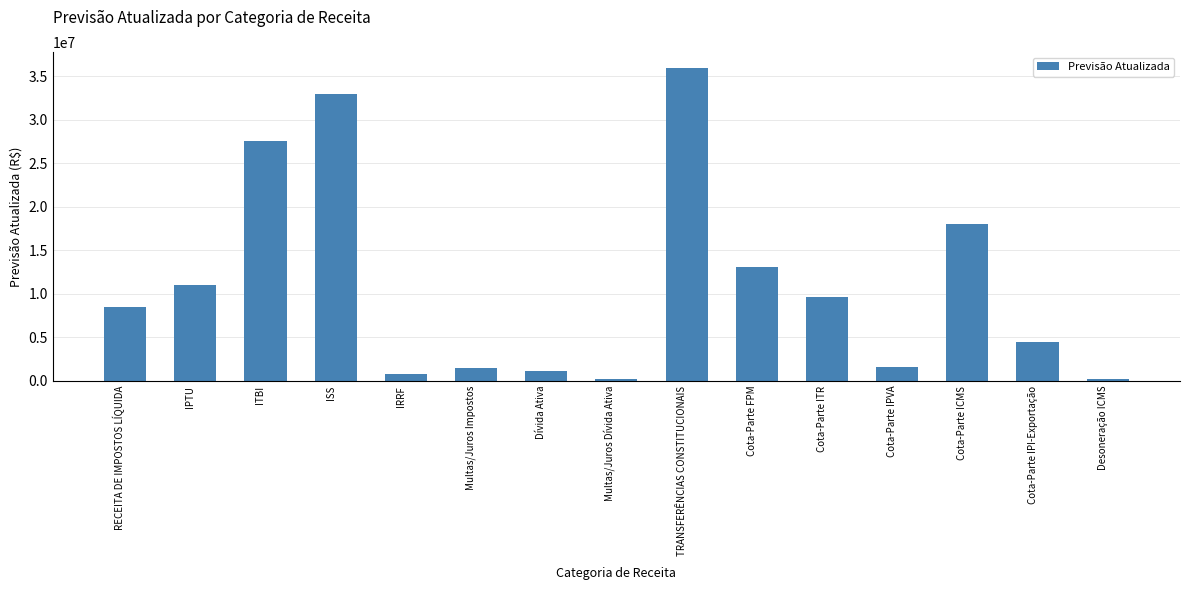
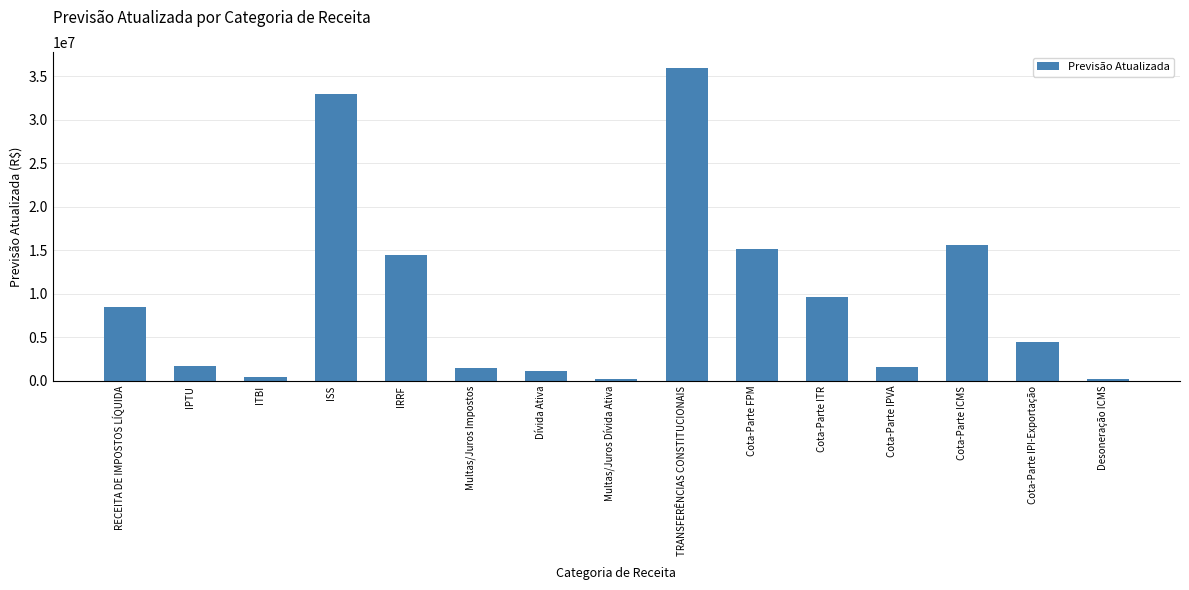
IPTU: 11000000 -> 2000000
ITBI: 28000000 -> 0
IRRF: 1000000 -> 14000000
Cota-Parte FPM: 13000000 -> 15000000
Cota-Parte ICMS: 18000000 -> 16000000
